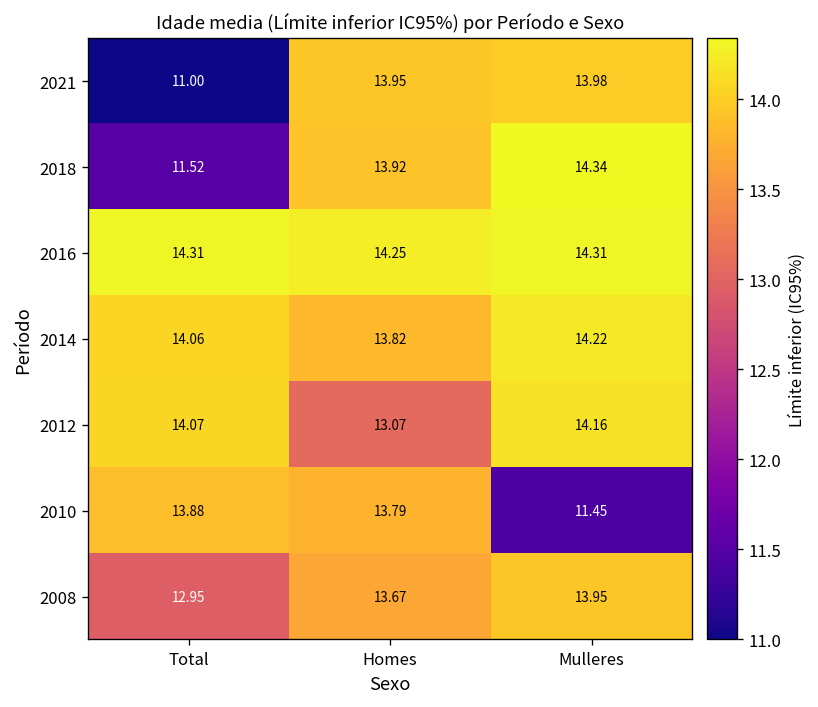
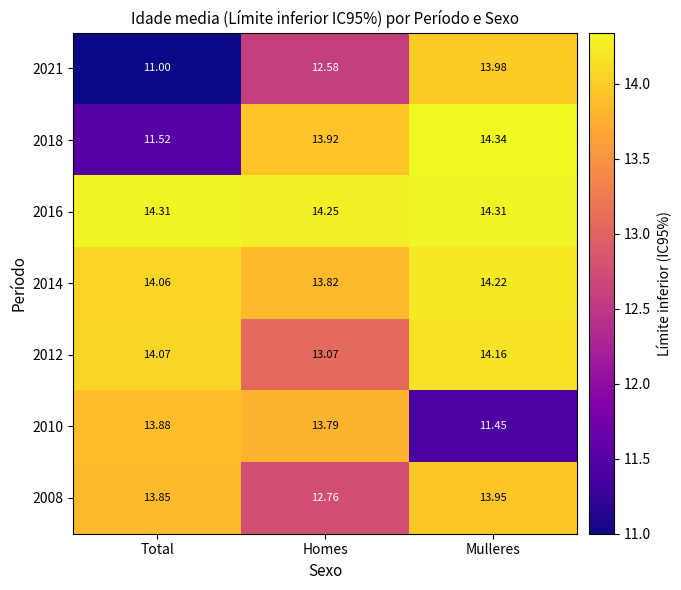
2021, Homes: 13.95 -> 12.58
2008, Total: 12.95 -> 13.85
2008, Homes: 13.67 -> 12.76
